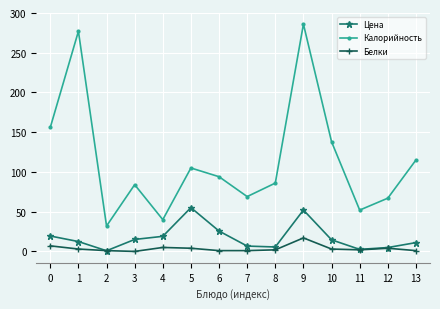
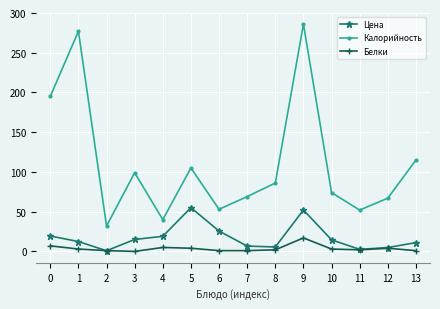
Калорийность, 0: 160 -> 200
Калорийность, 3: 80 -> 100
Калорийность, 6: 90 -> 50
Калорийность, 10: 140 -> 70
